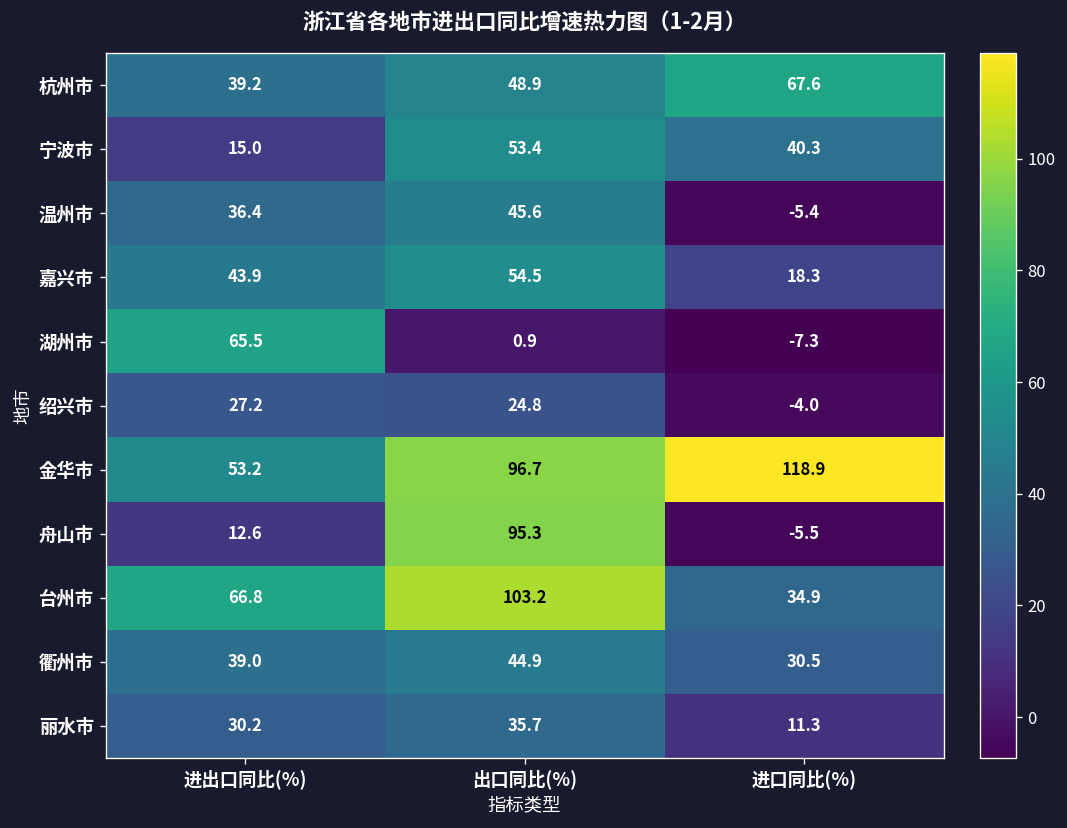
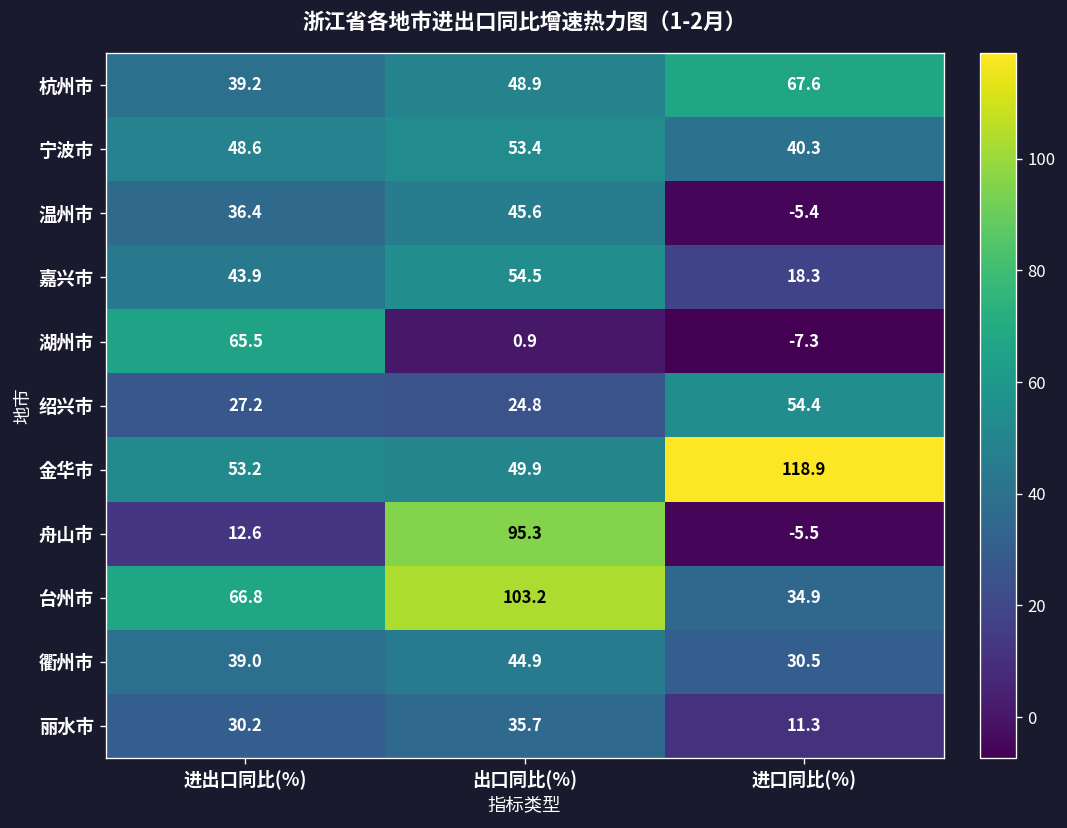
宁波市, 进出口同比(%): 15.0 -> 48.6
绍兴市, 进口同比(%): -4.0 -> 54.4
金华市, 出口同比(%): 96.7 -> 49.9
